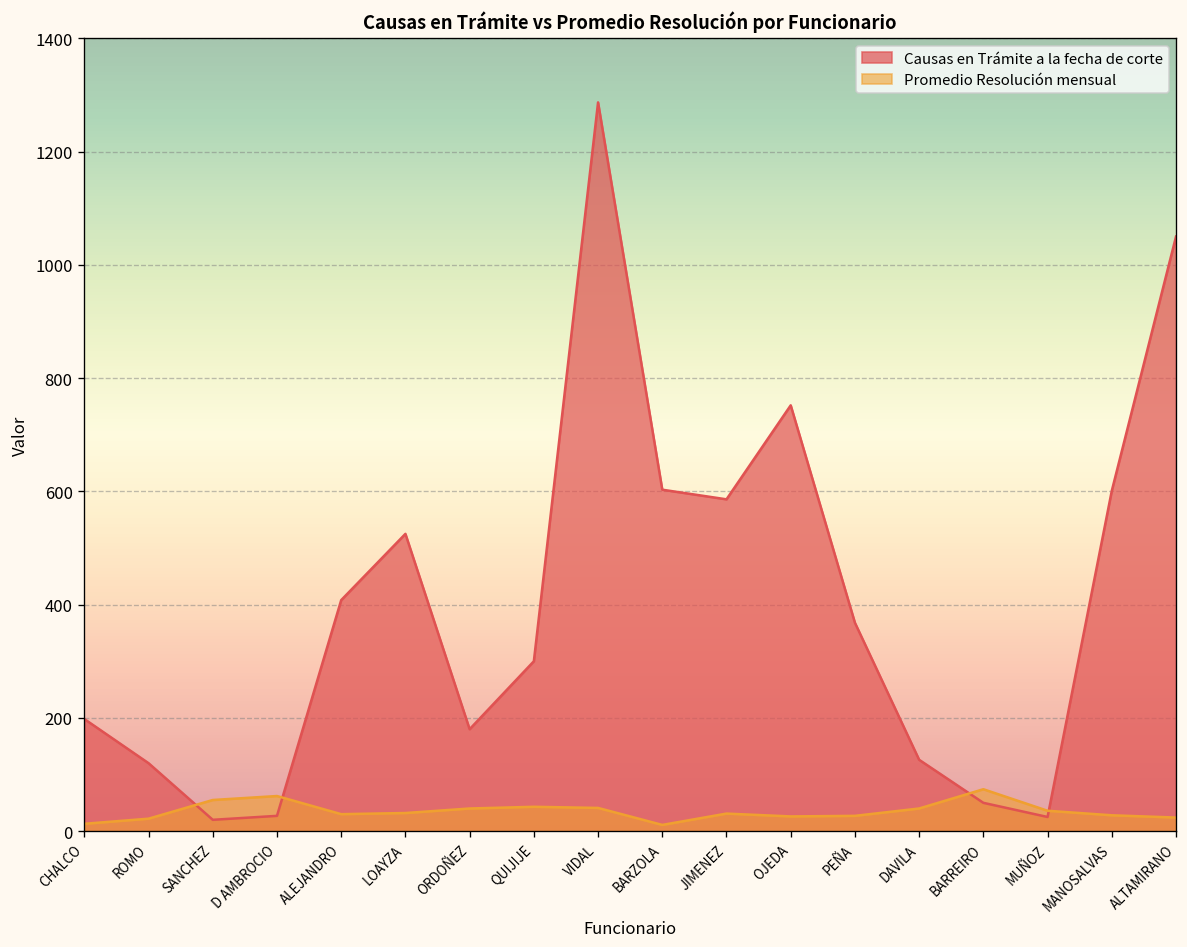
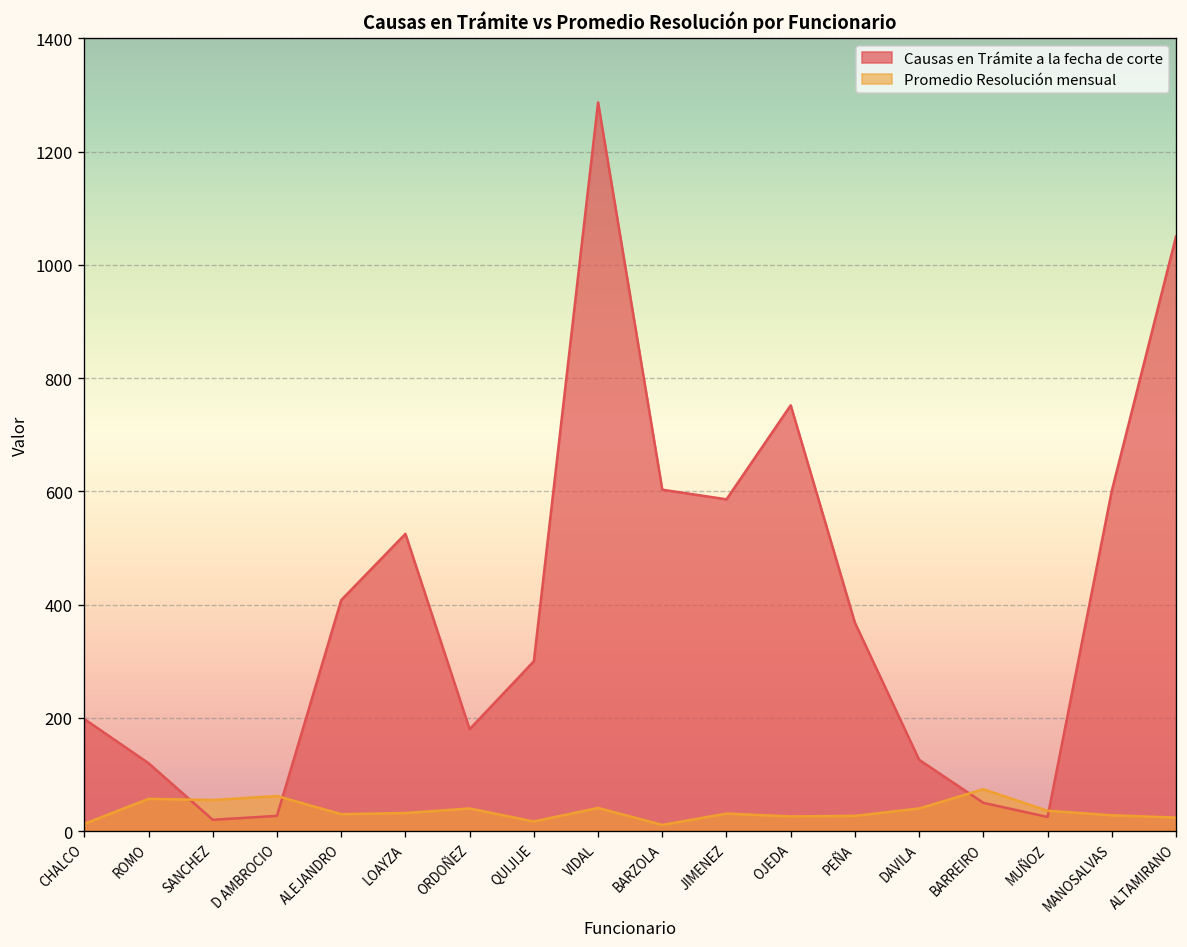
Promedio Resolución mensual, ROMO: 20 -> 60
Promedio Resolución mensual, QUIJIJE: 40 -> 20
